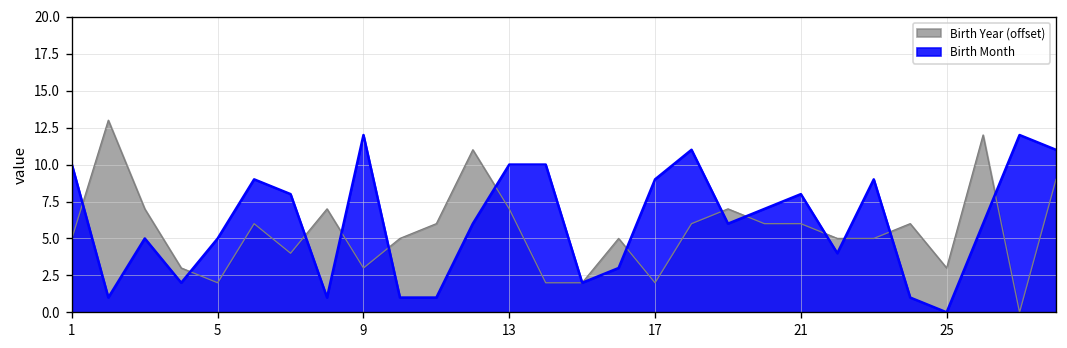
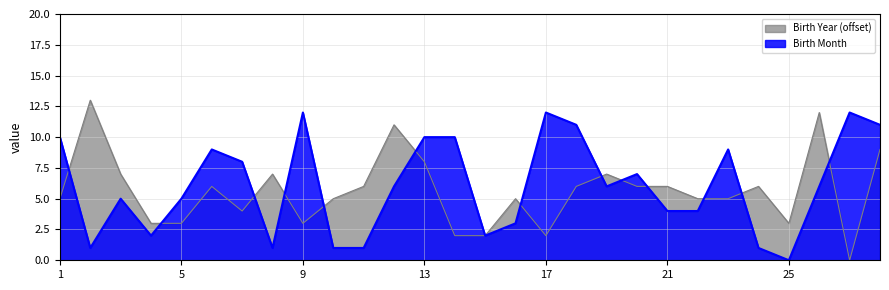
Birth Year (offset), 5: 2.0 -> 3.0
Birth Year (offset), 13: 7.0 -> 8.0
Birth Month, 17: 9 -> 12
Birth Month, 21: 8 -> 4
